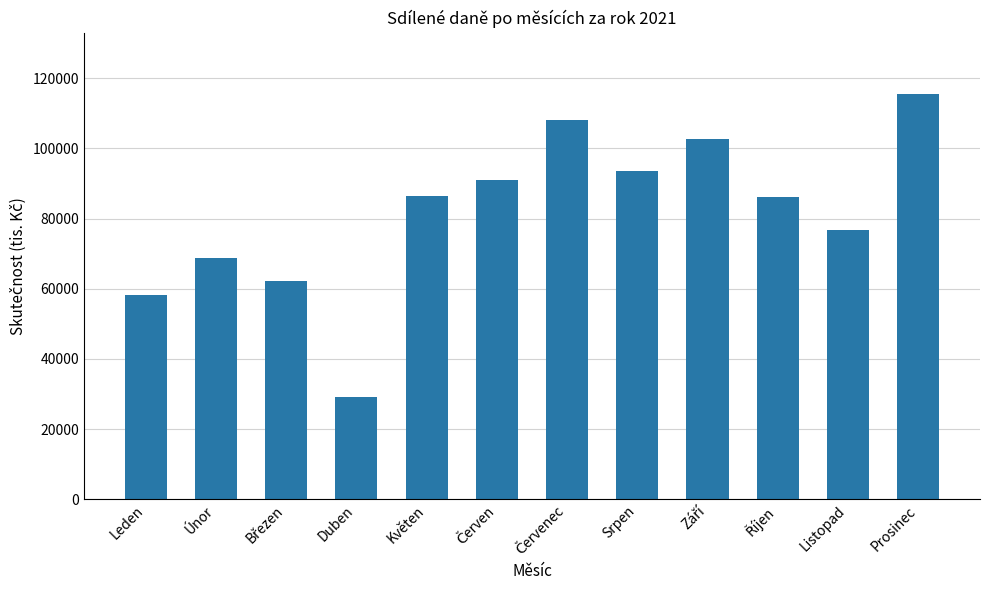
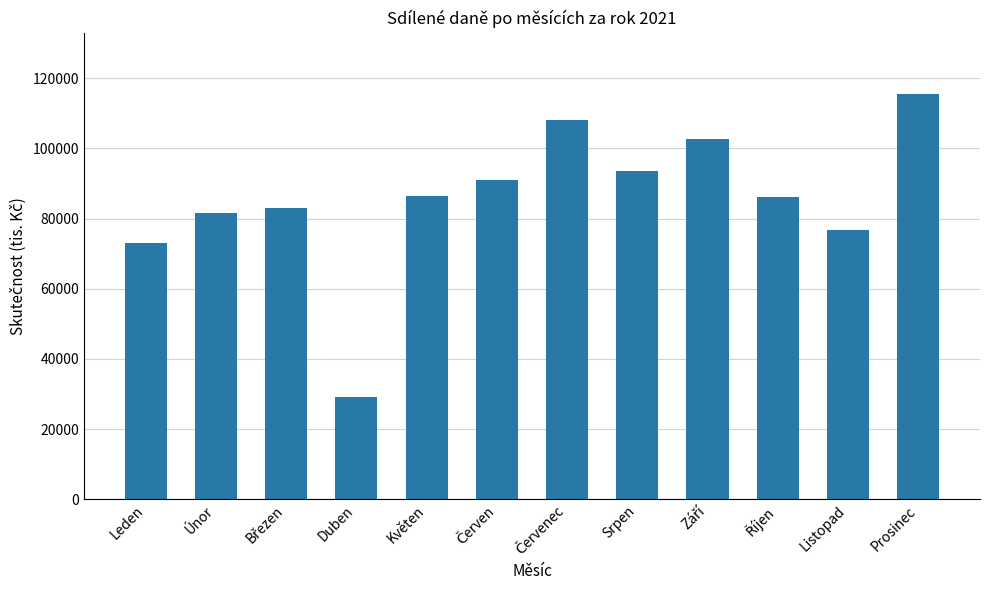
Leden: 58000 -> 73000
Únor: 69000 -> 82000
Březen: 62000 -> 83000
